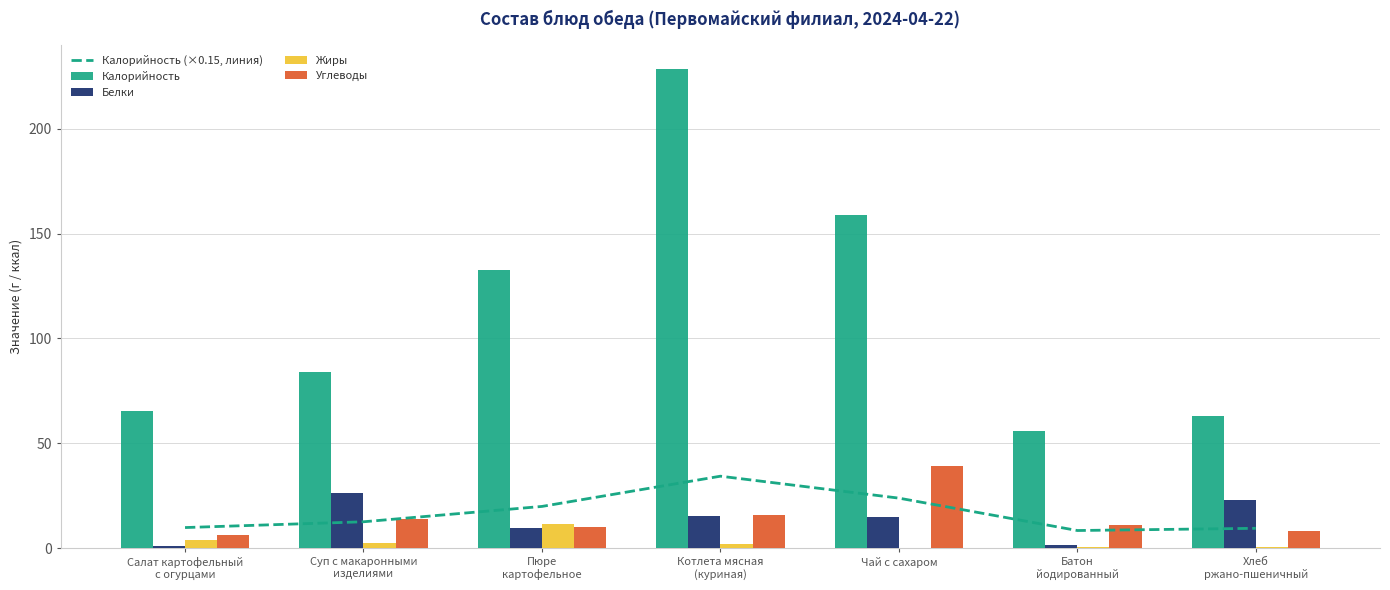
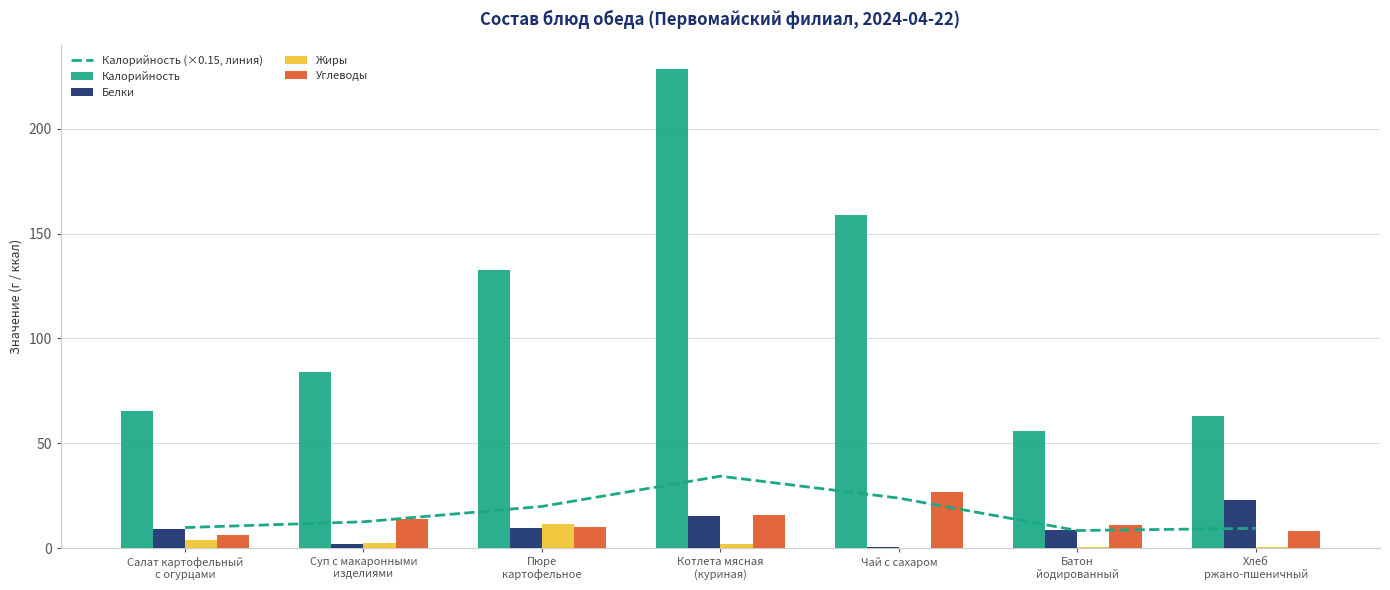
Белки, Салат картофельный с огурцами: 1 -> 9
Белки, Суп с макаронными изделиями: 26 -> 2
Белки, Чай с сахаром: 15 -> 0
Углеводы, Чай с сахаром: 39 -> 27
Белки, Батон йодированный: 2 -> 9
